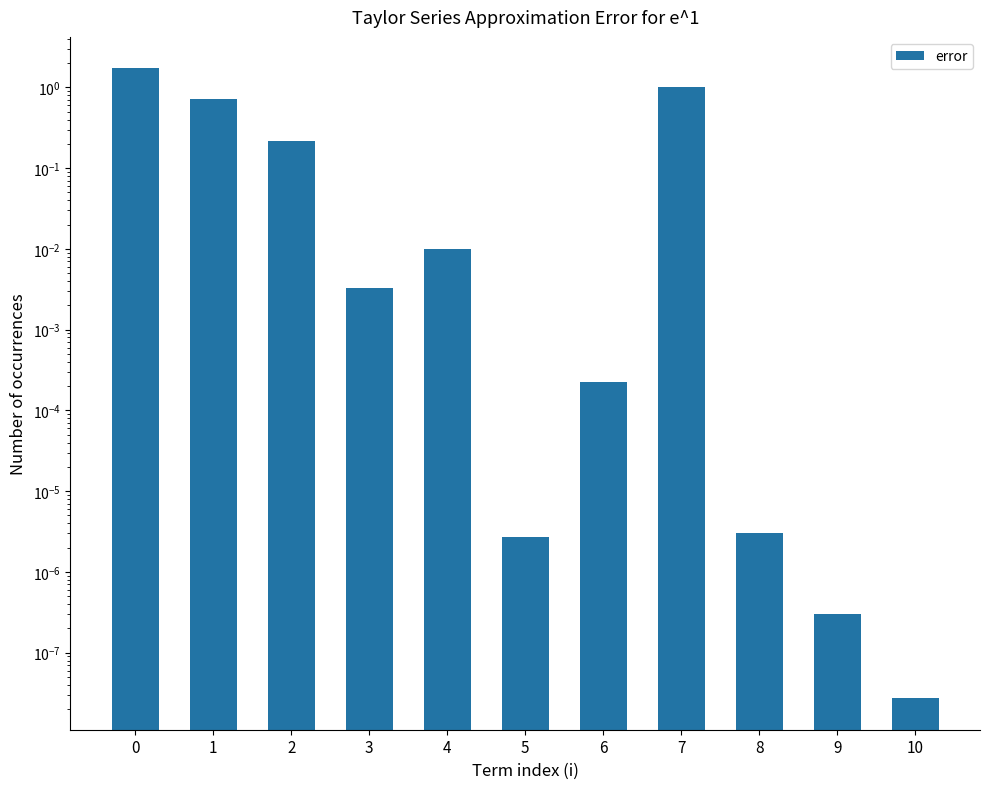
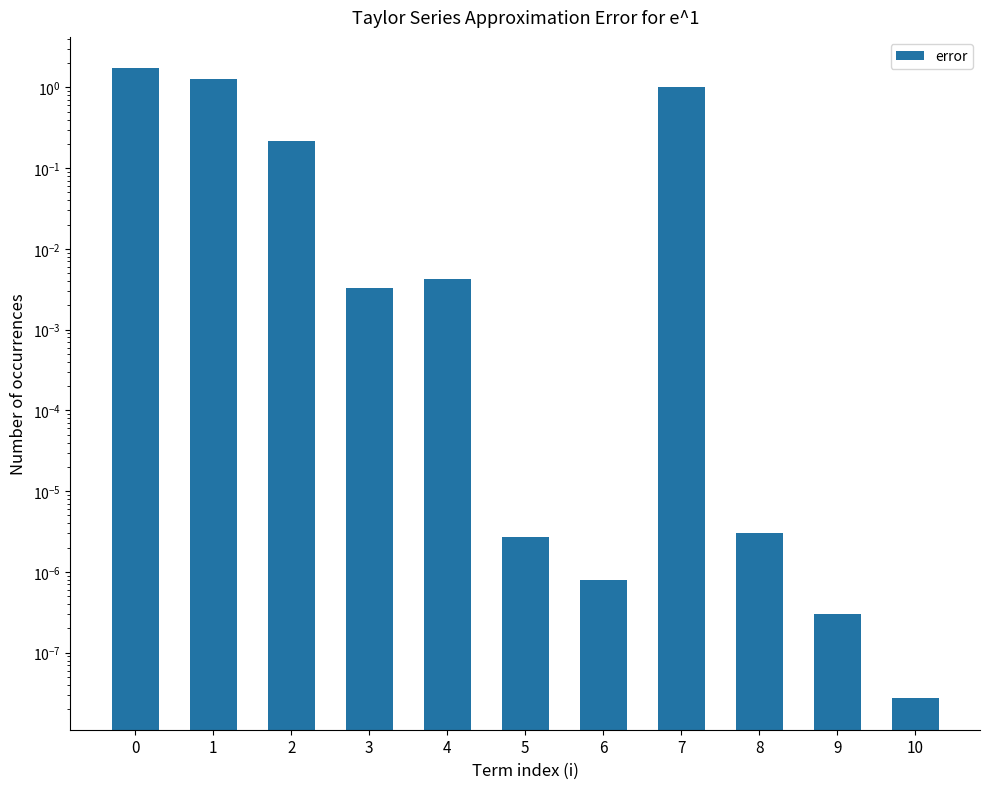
1: 0.7 -> 1.3
4: 0.010 -> 0.004
6: 0.00023 -> 0.0000008
